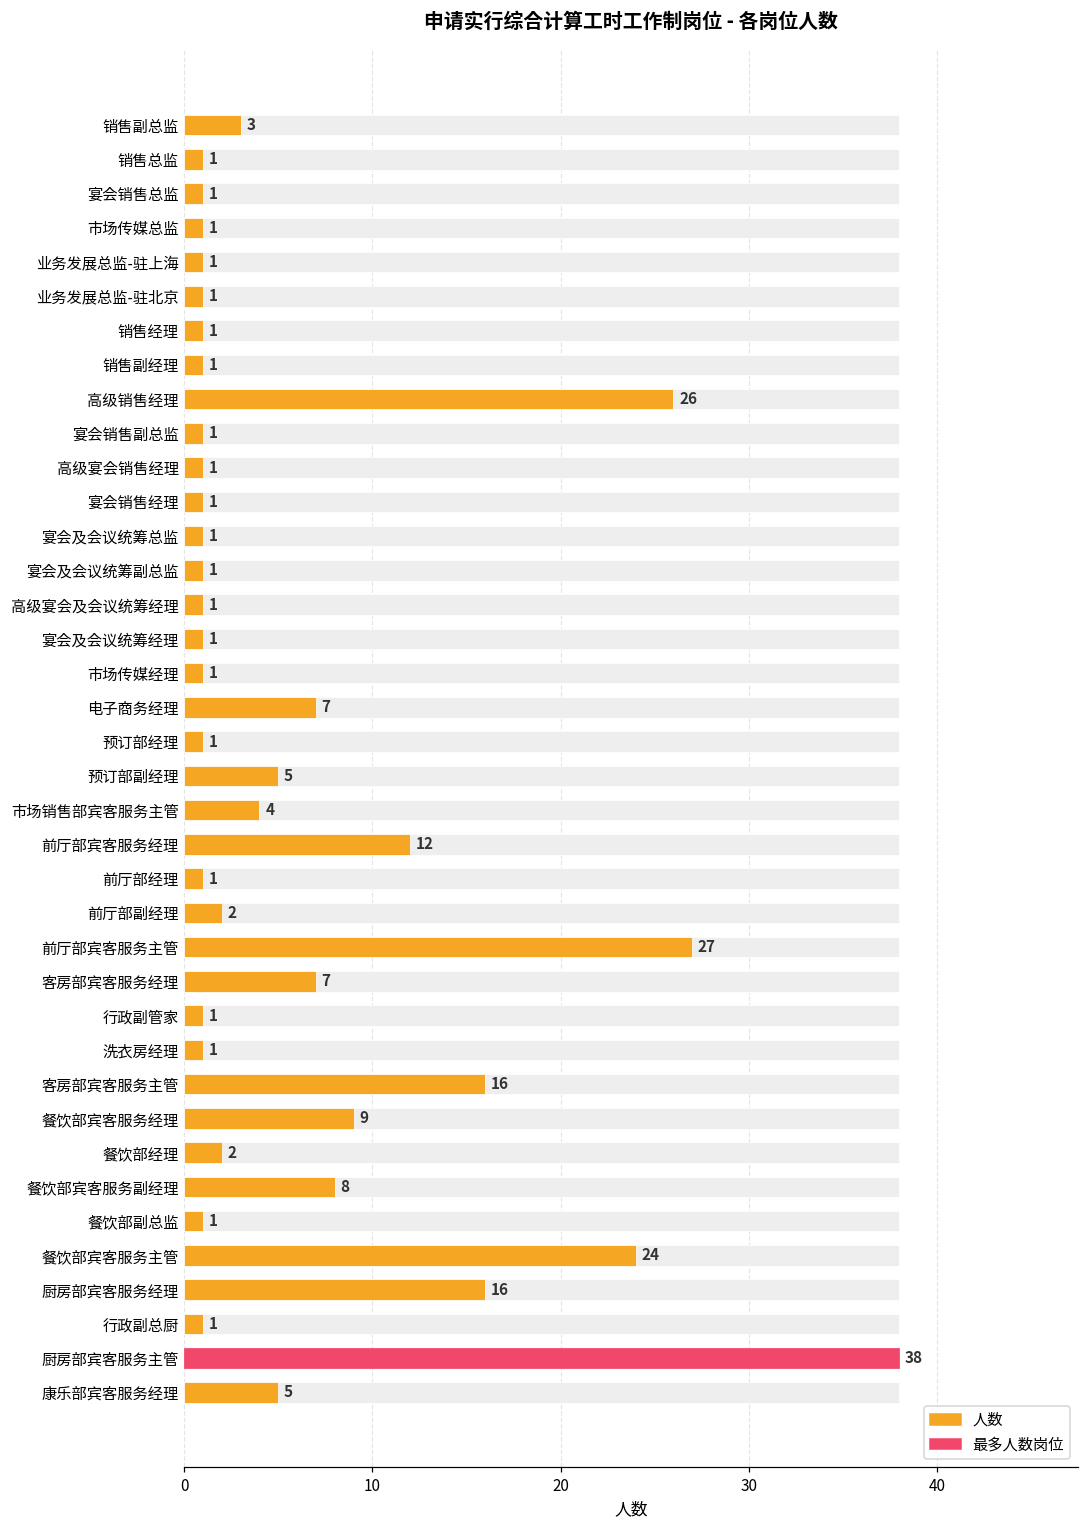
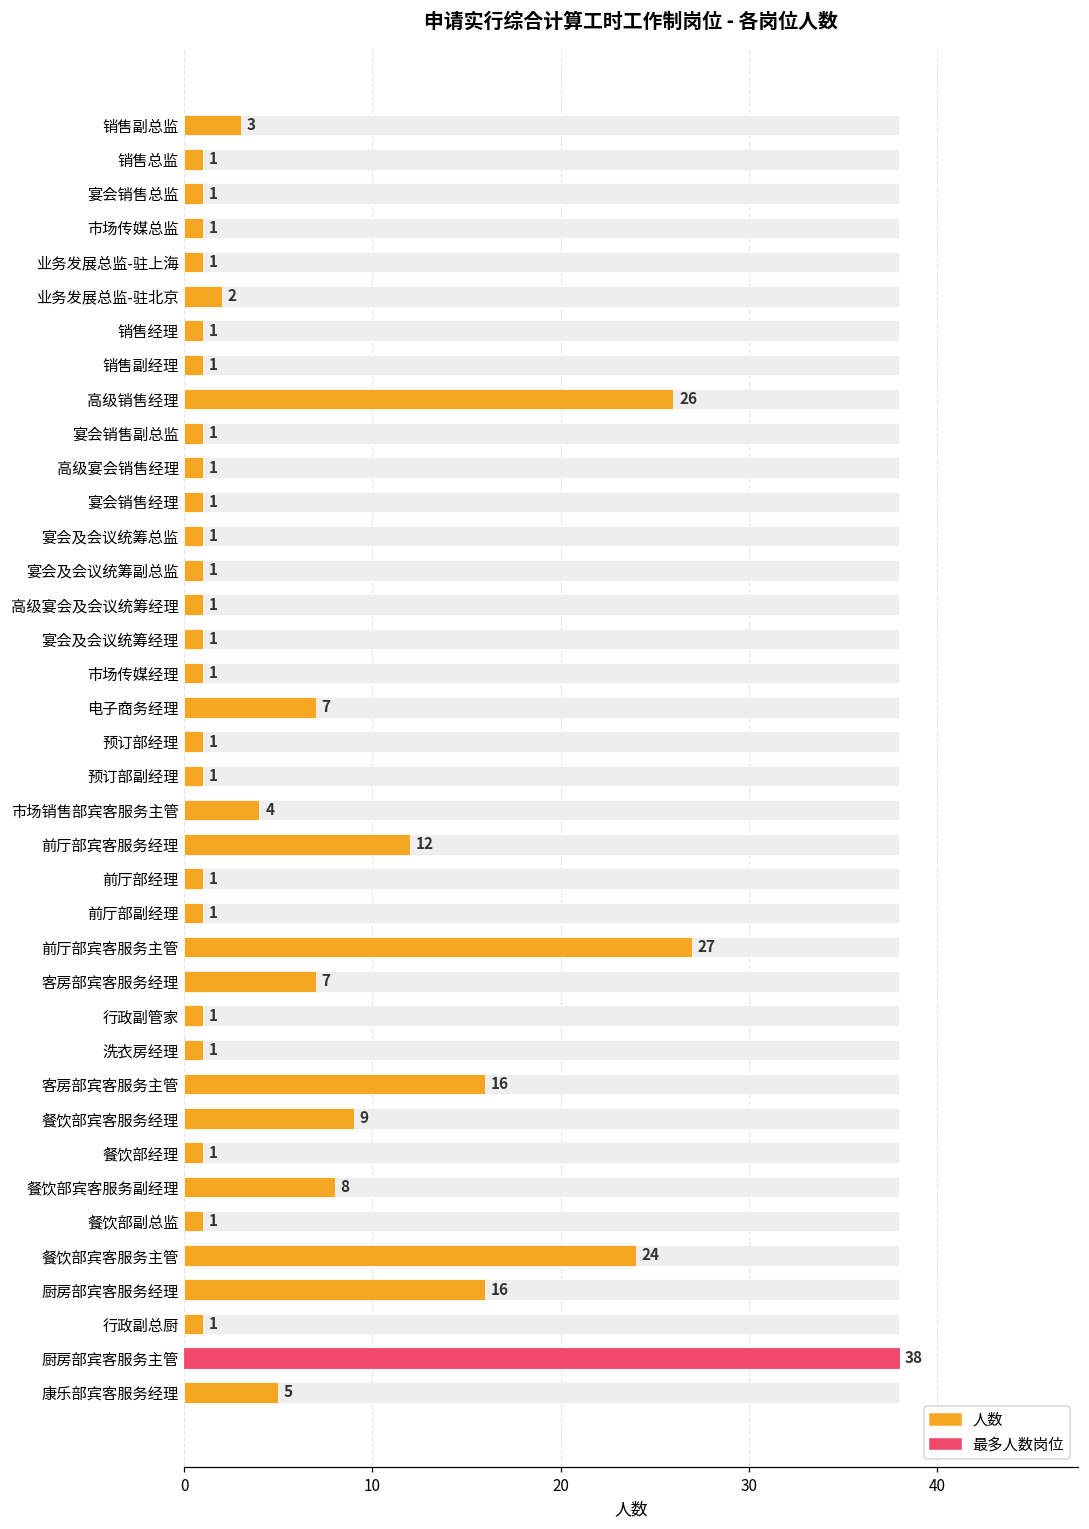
人数, 业务发展总监-驻北京: 1 -> 2
人数, 预订部副经理: 5 -> 1
人数, 前厅部副经理: 2 -> 1
人数, 餐饮部经理: 2 -> 1
